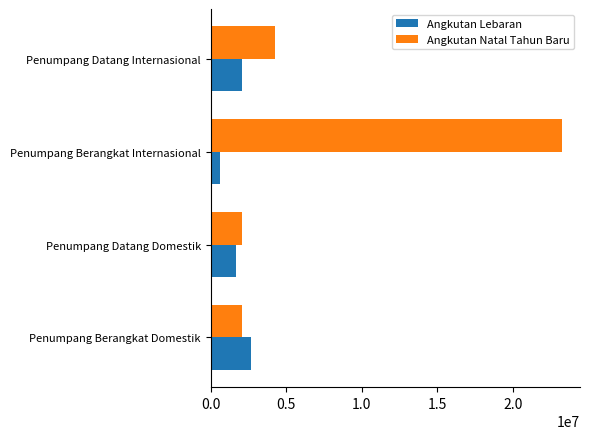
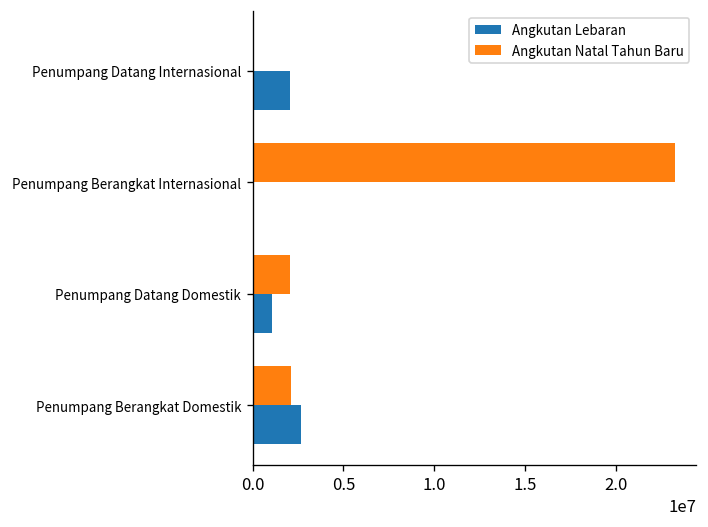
Angkutan Natal Tahun Baru, Penumpang Datang Internasional: 4200000 -> 0
Angkutan Lebaran, Penumpang Berangkat Internasional: 600000 -> 0
Angkutan Lebaran, Penumpang Datang Domestik: 1700000 -> 1100000
